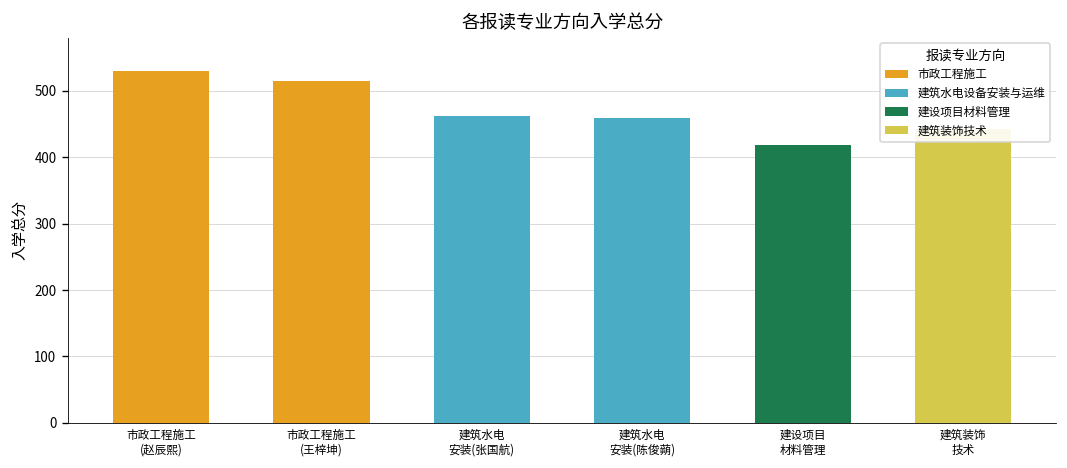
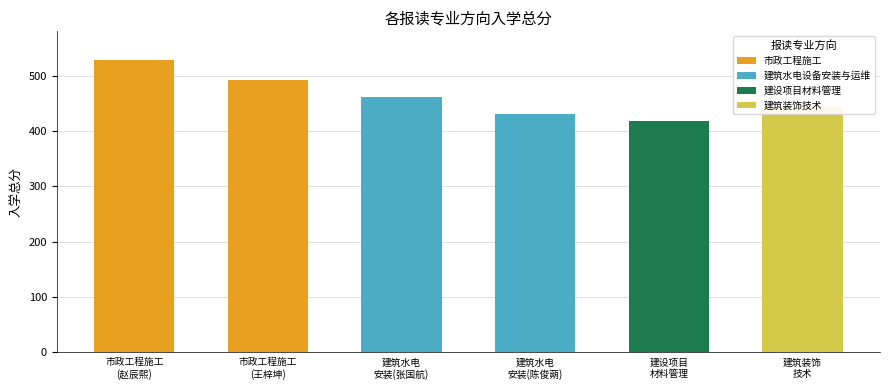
市政工程施工 (王梓坤): 510 -> 490
建筑水电 安装(陈俊蒴): 460 -> 430
